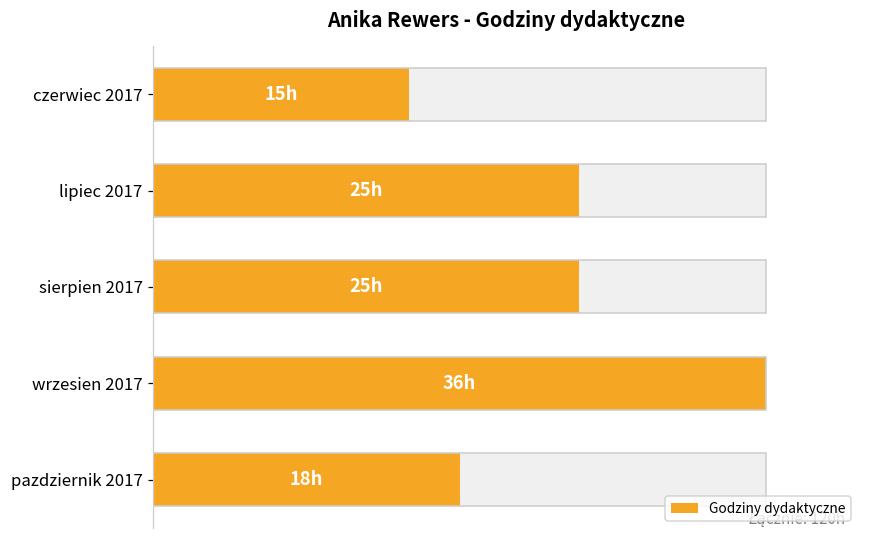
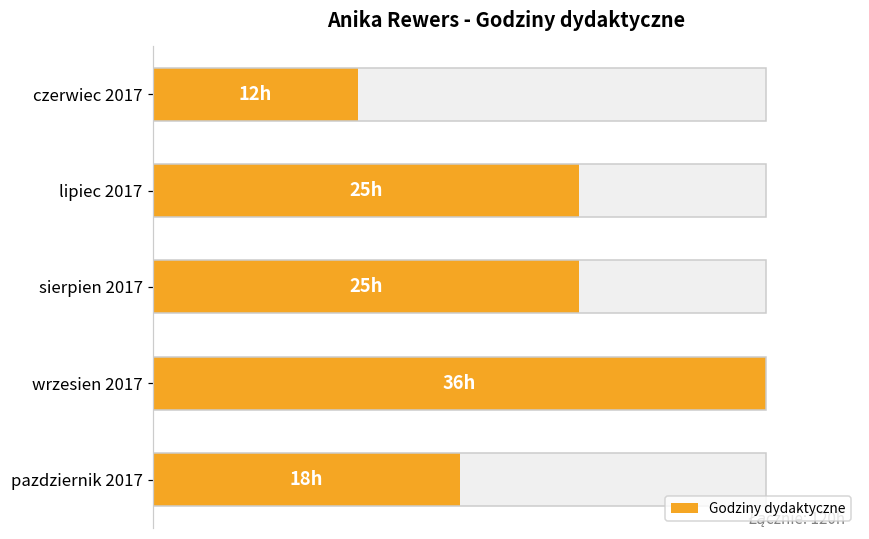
Godziny dydaktyczne, czerwiec 2017: 15h -> 12h
